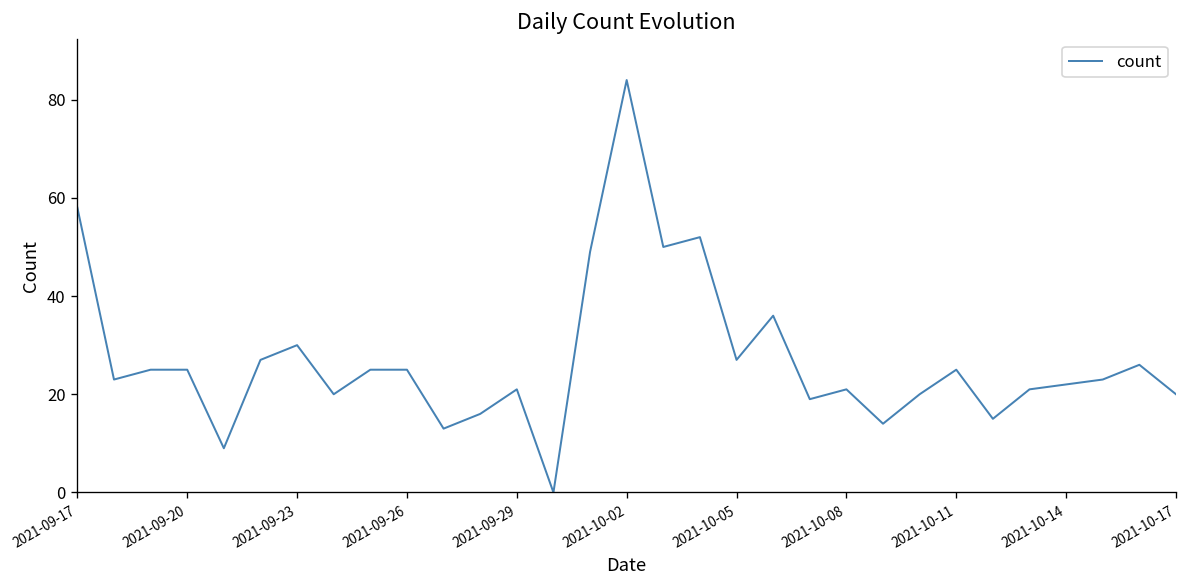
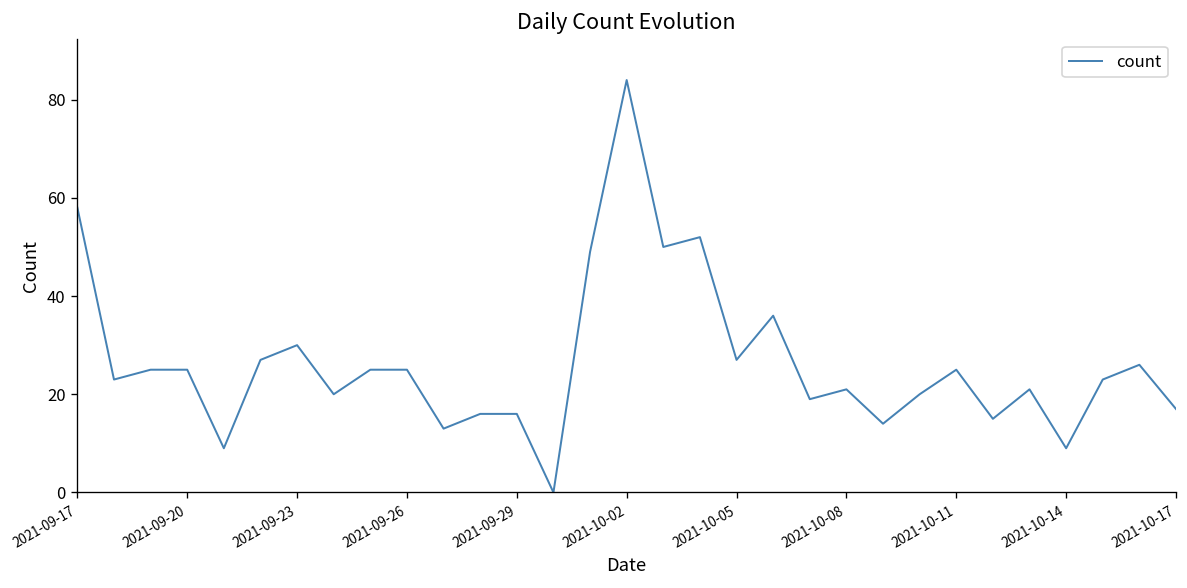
2021-09-29: 21 -> 16
2021-10-14: 22 -> 9
2021-10-17: 20 -> 17
